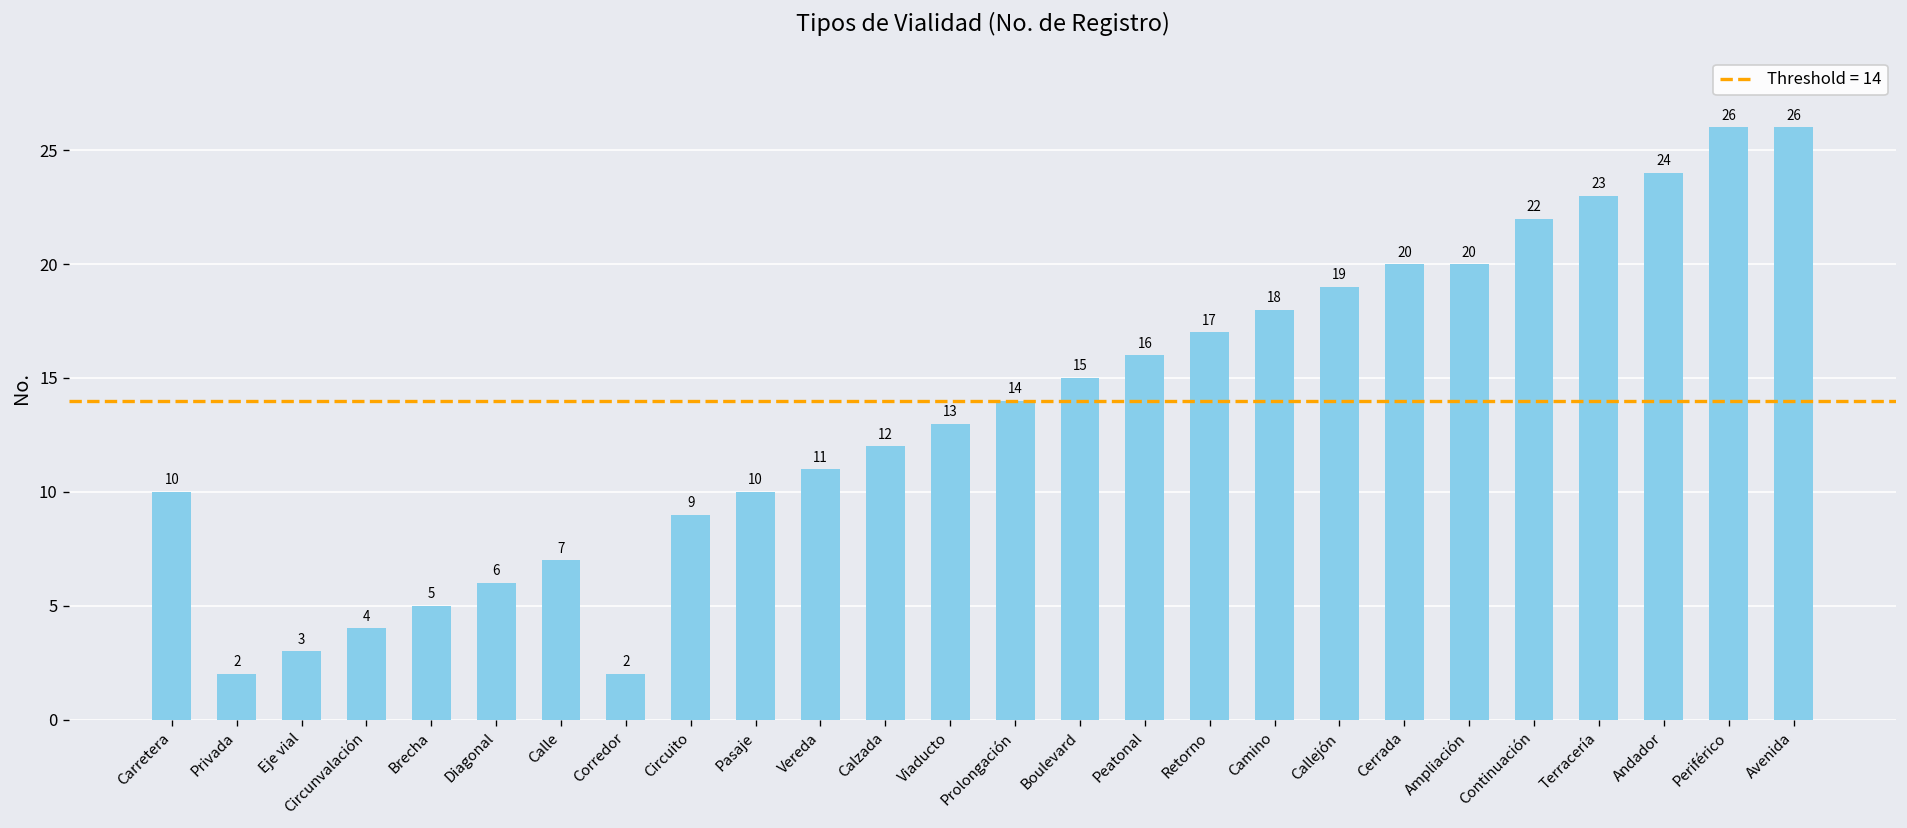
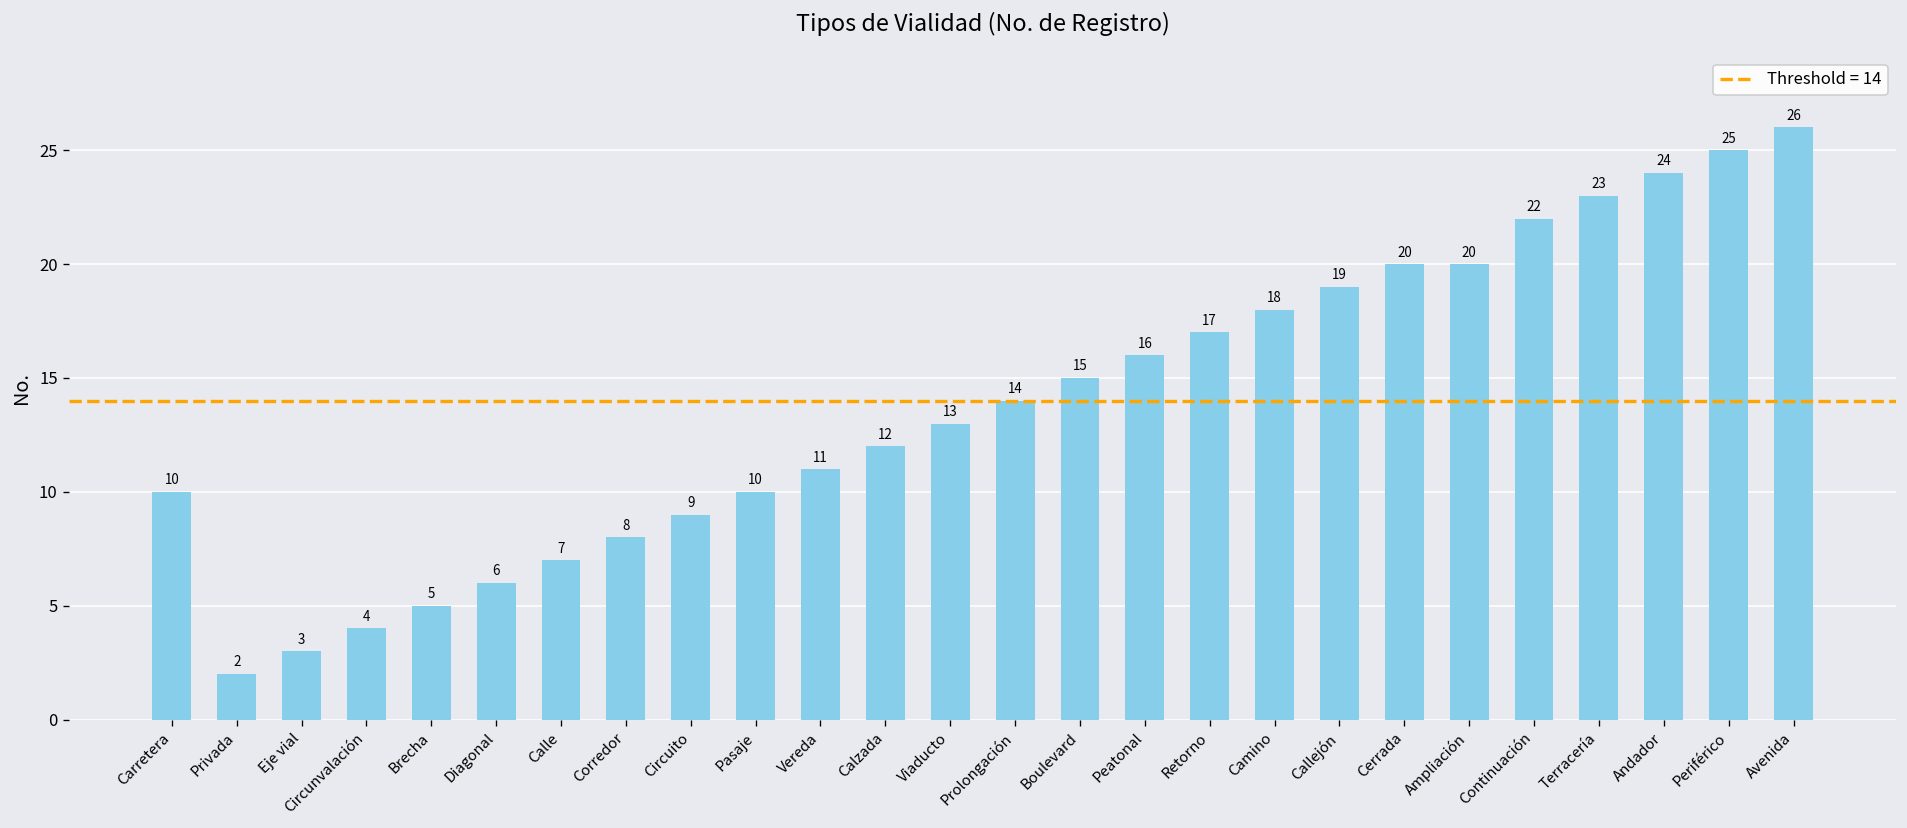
Corredor: 2 -> 8
Periférico: 26 -> 25
